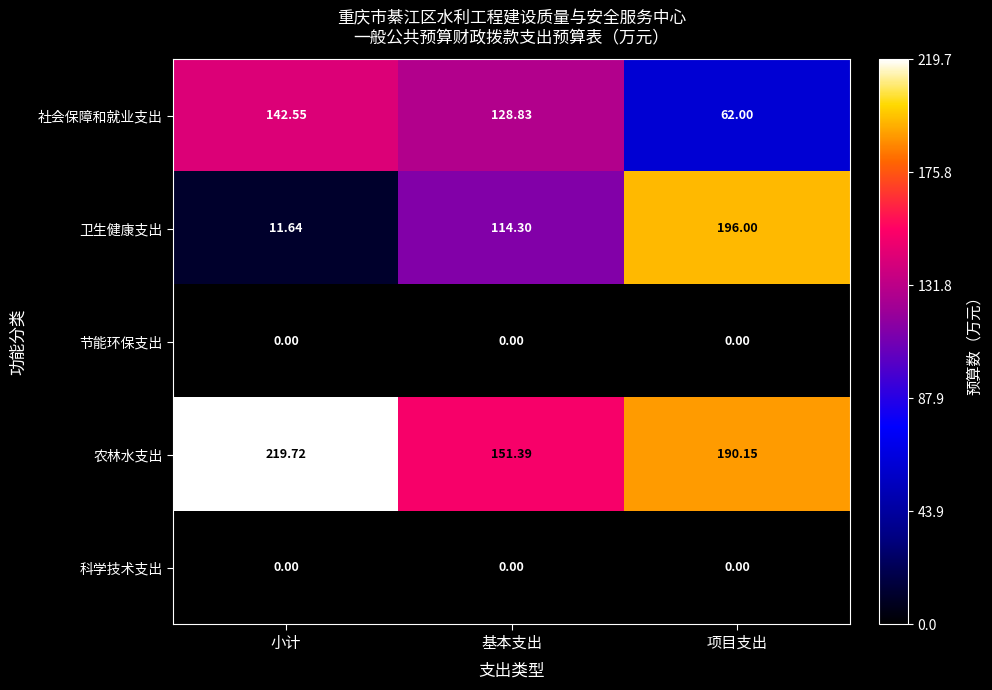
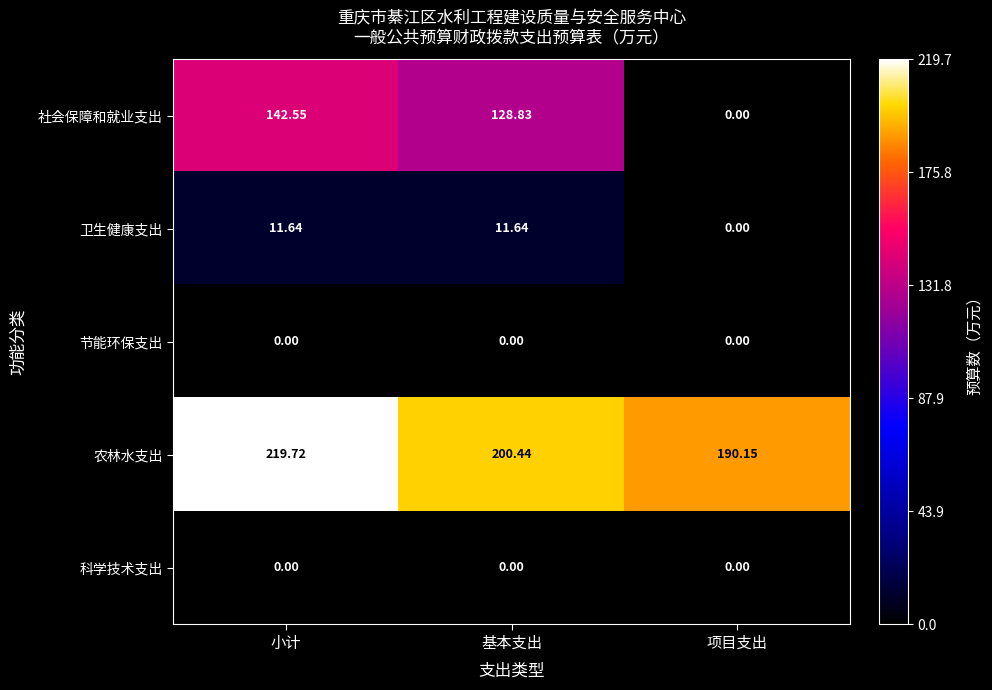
社会保障和就业支出, 项目支出: 62.00 -> 0.00
卫生健康支出, 基本支出: 114.30 -> 11.64
卫生健康支出, 项目支出: 196.00 -> 0.00
农林水支出, 基本支出: 151.39 -> 200.44
